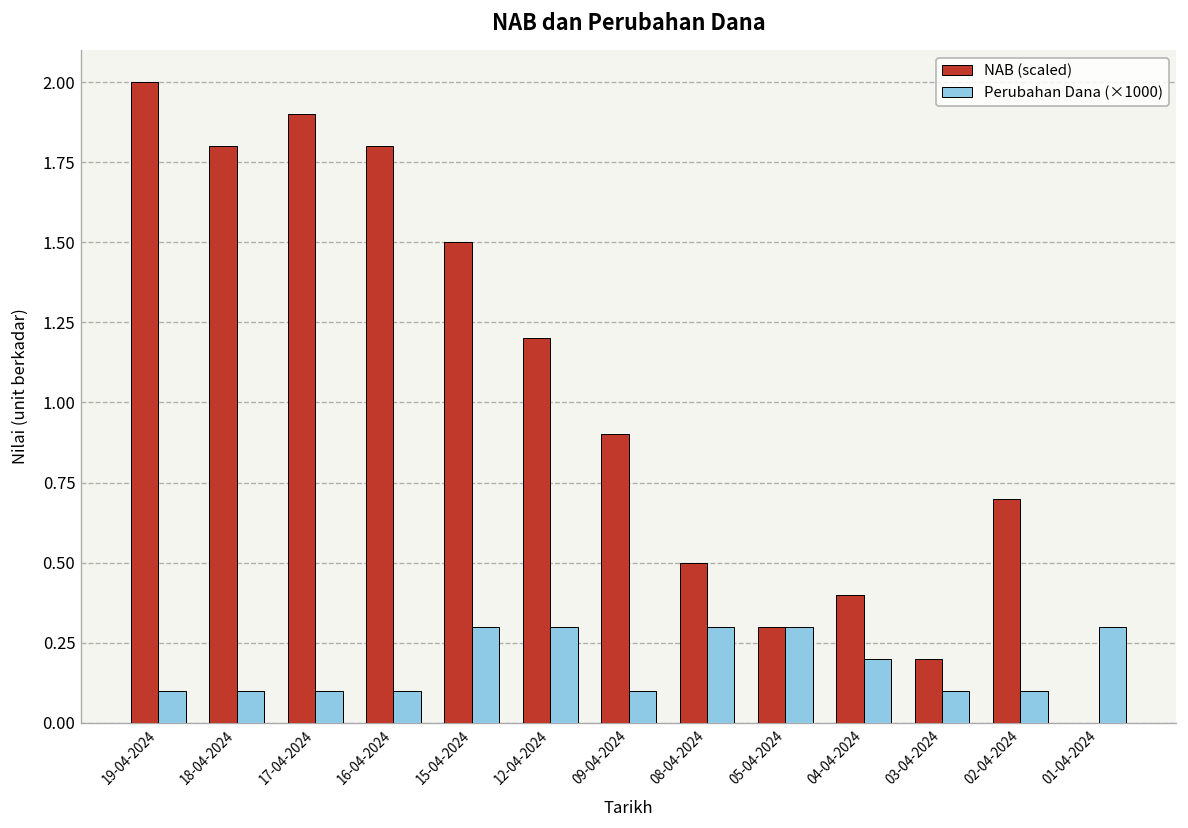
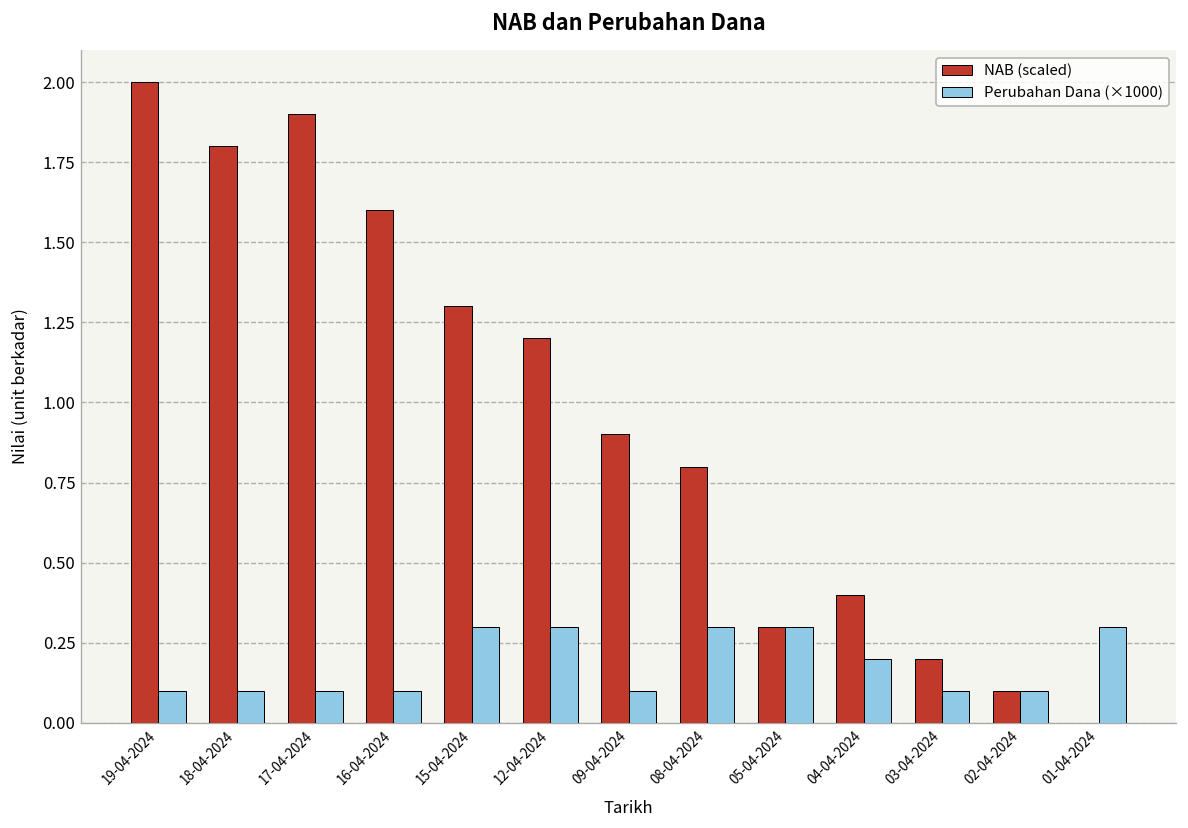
NAB (scaled), 16-04-2024: 1.80 -> 1.60
NAB (scaled), 15-04-2024: 1.50 -> 1.30
NAB (scaled), 08-04-2024: 0.50 -> 0.80
NAB (scaled), 02-04-2024: 0.70 -> 0.10
